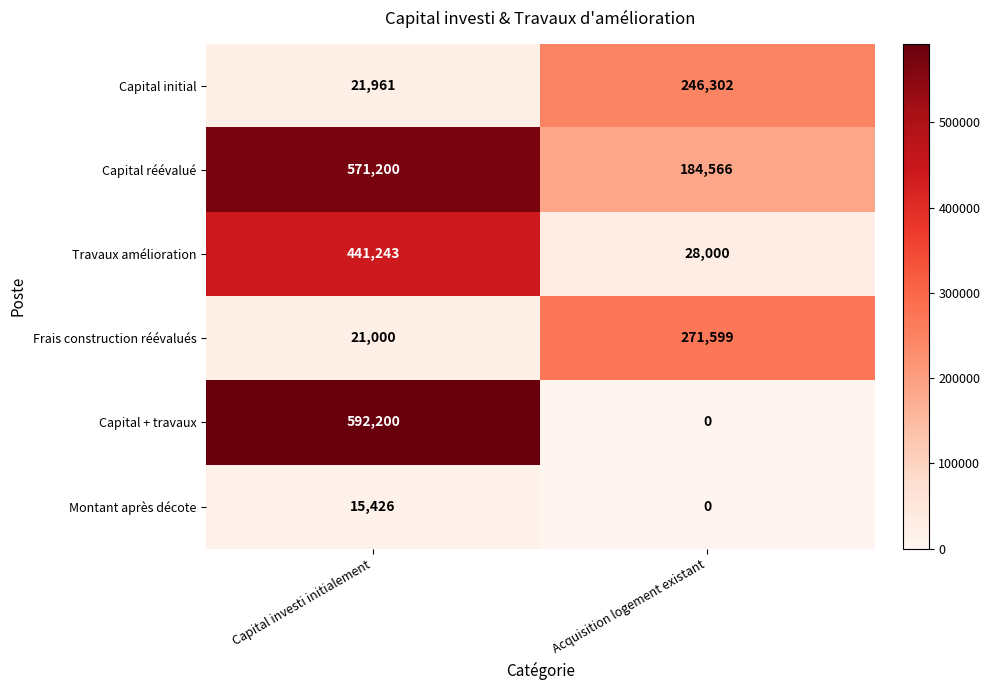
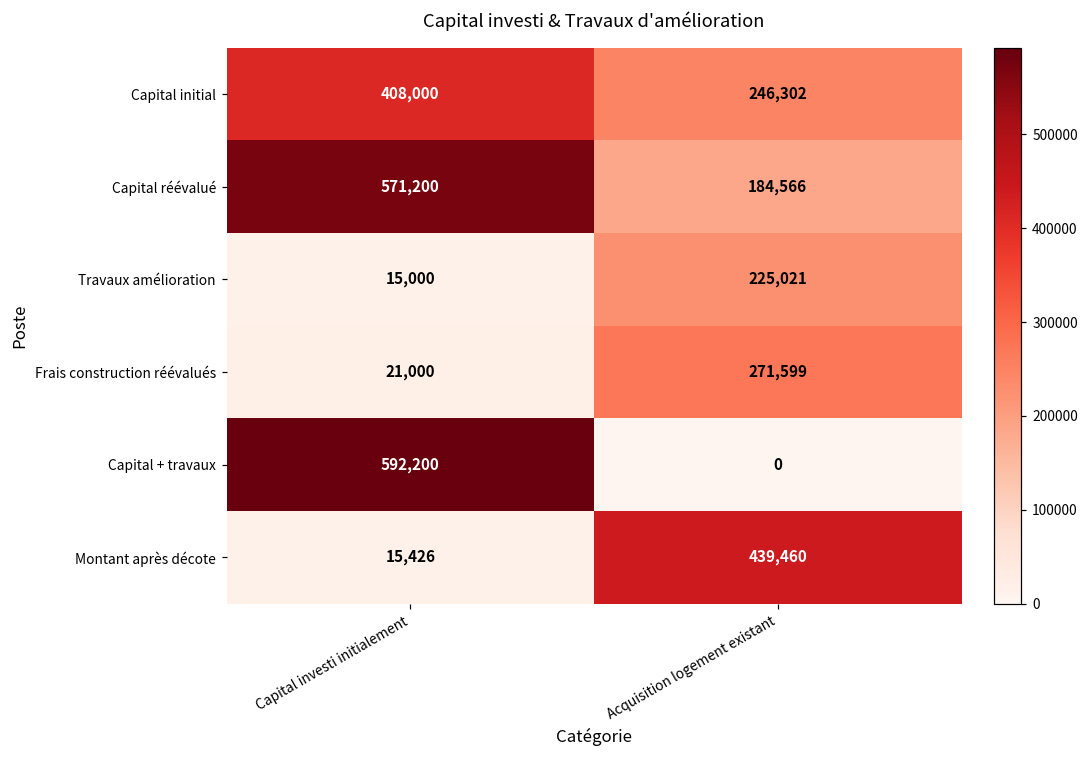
Capital initial, Capital investi initialement: 21,961 -> 408,000
Travaux amélioration, Capital investi initialement: 441,243 -> 15,000
Travaux amélioration, Acquisition logement existant: 28,000 -> 225,021
Montant après décote, Acquisition logement existant: 0 -> 439,460
